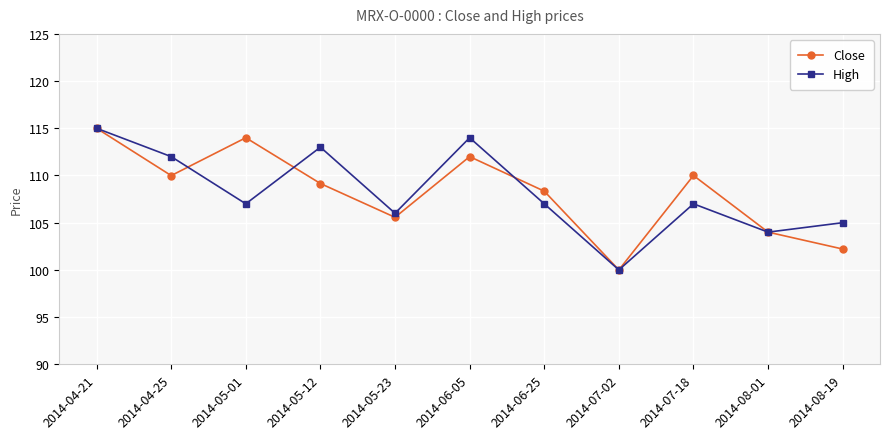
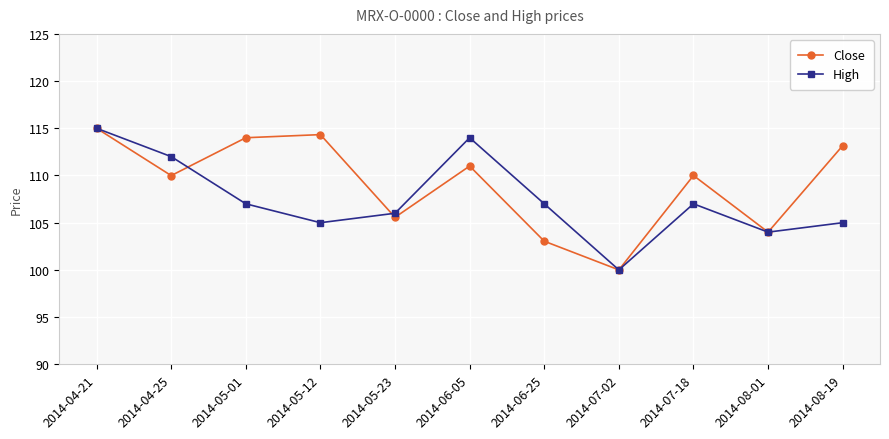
Close, 2014-05-12: 109 -> 114
High, 2014-05-12: 113 -> 105
Close, 2014-06-05: 112 -> 111
Close, 2014-06-25: 108 -> 103
Close, 2014-08-19: 102 -> 113
